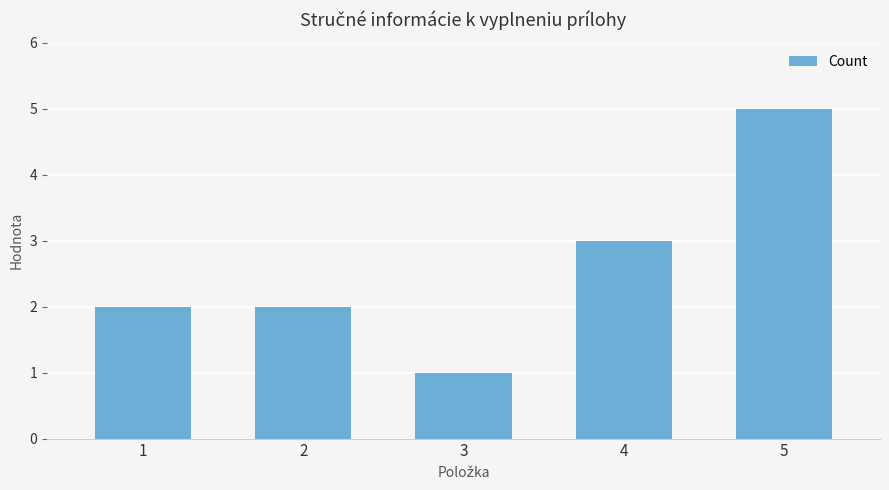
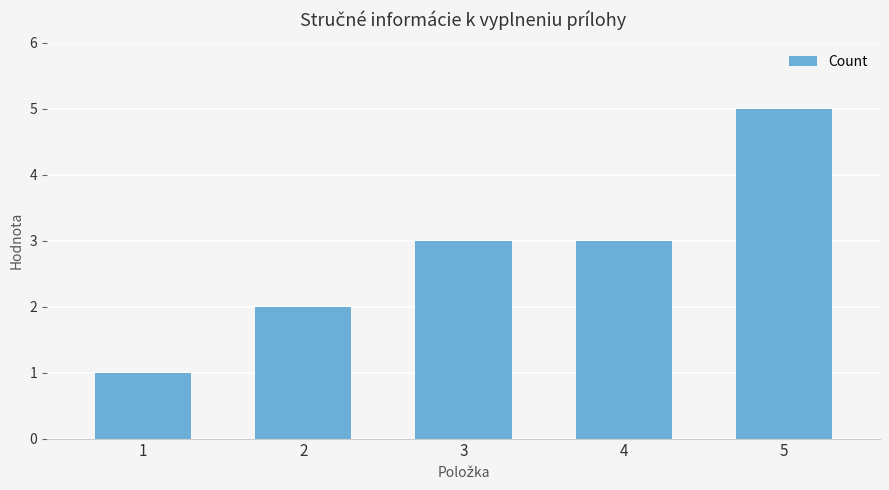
1: 2 -> 1
3: 1 -> 3
